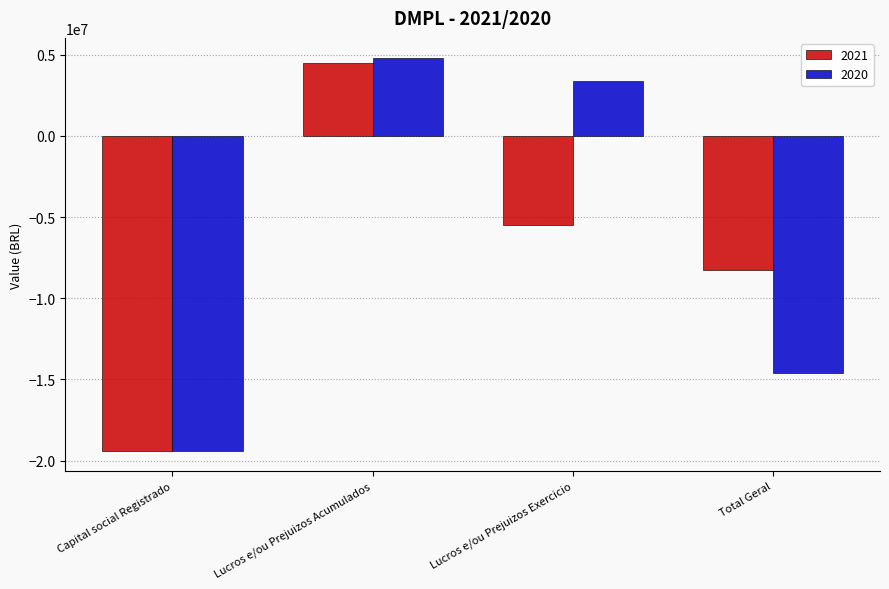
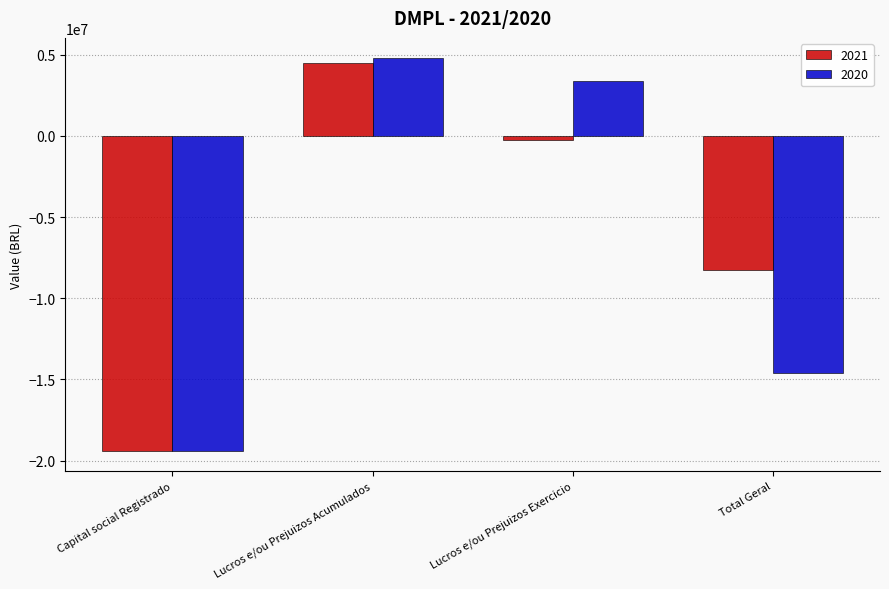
2021, Lucros e/ou Prejuizos Exercicio: -5500000 -> -300000
